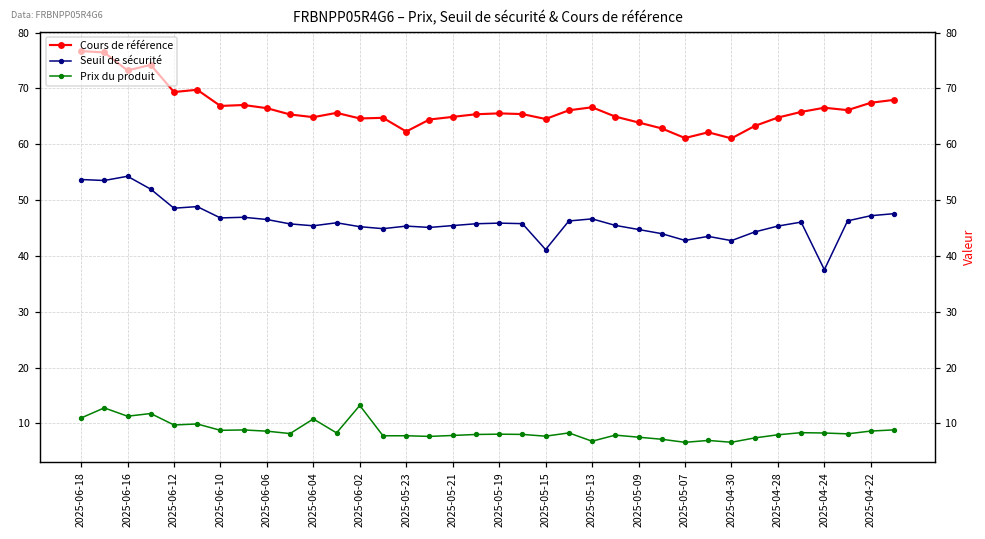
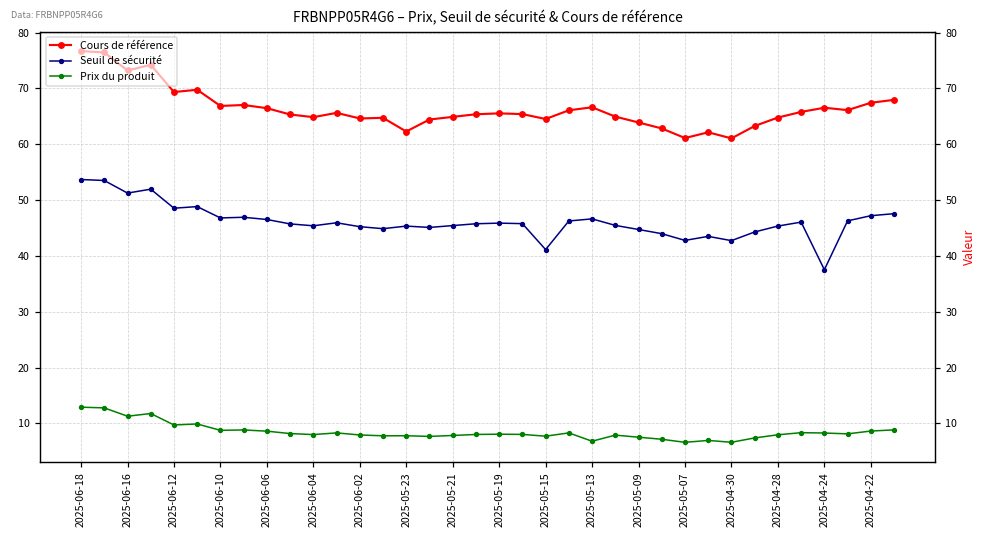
Prix du produit, 2025-06-18: 11 -> 13
Seuil de sécurité, 2025-06-16: 54 -> 51
Prix du produit, 2025-06-04: 11 -> 8
Prix du produit, 2025-06-02: 13 -> 8
